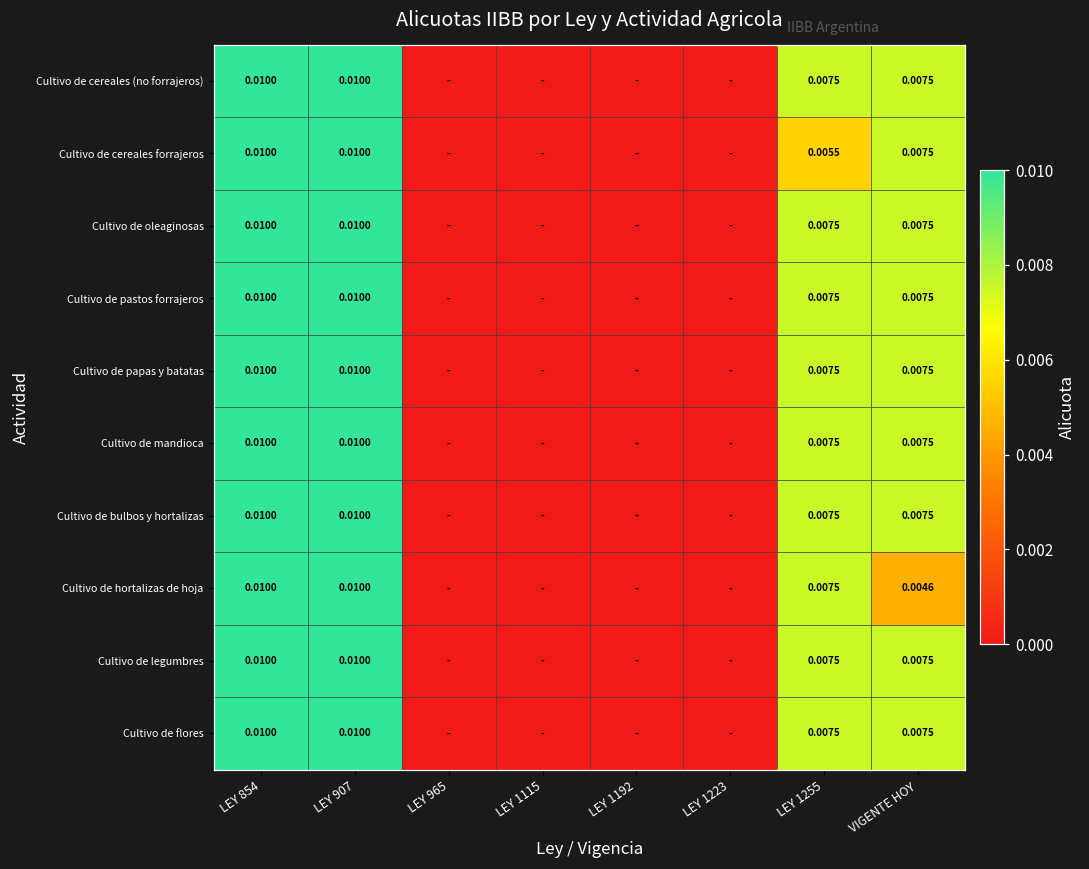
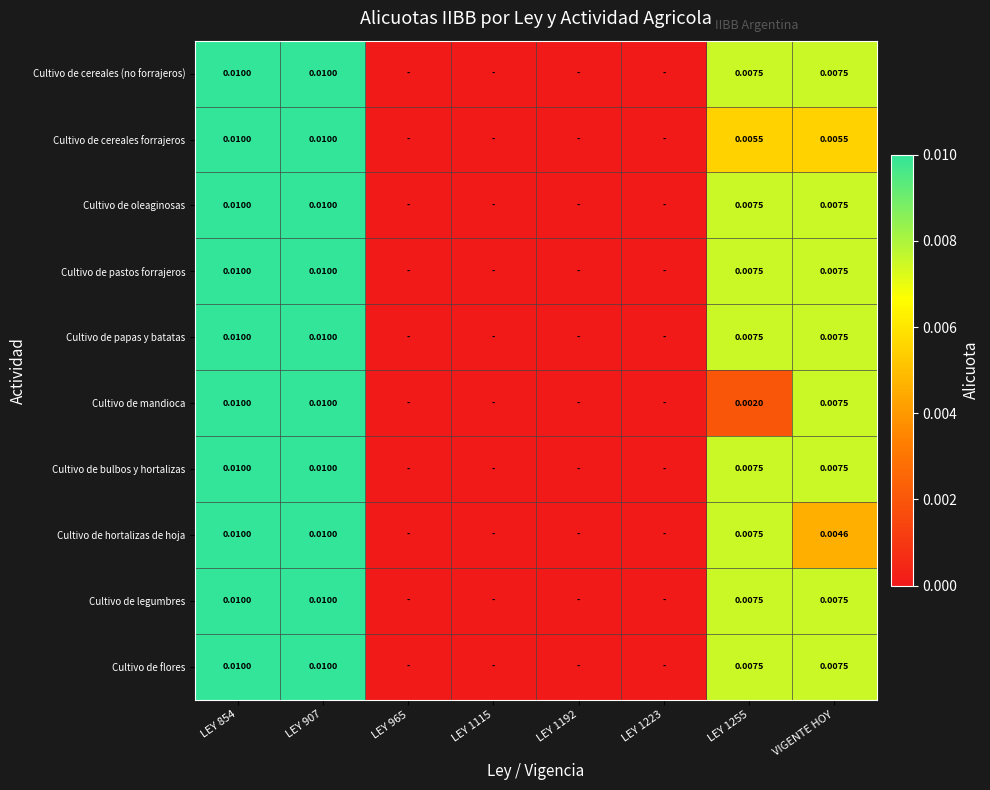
Cultivo de cereales forrajeros, VIGENTE HOY: 0.0075 -> 0.0055
Cultivo de mandioca, LEY 1255: 0.0075 -> 0.0020
